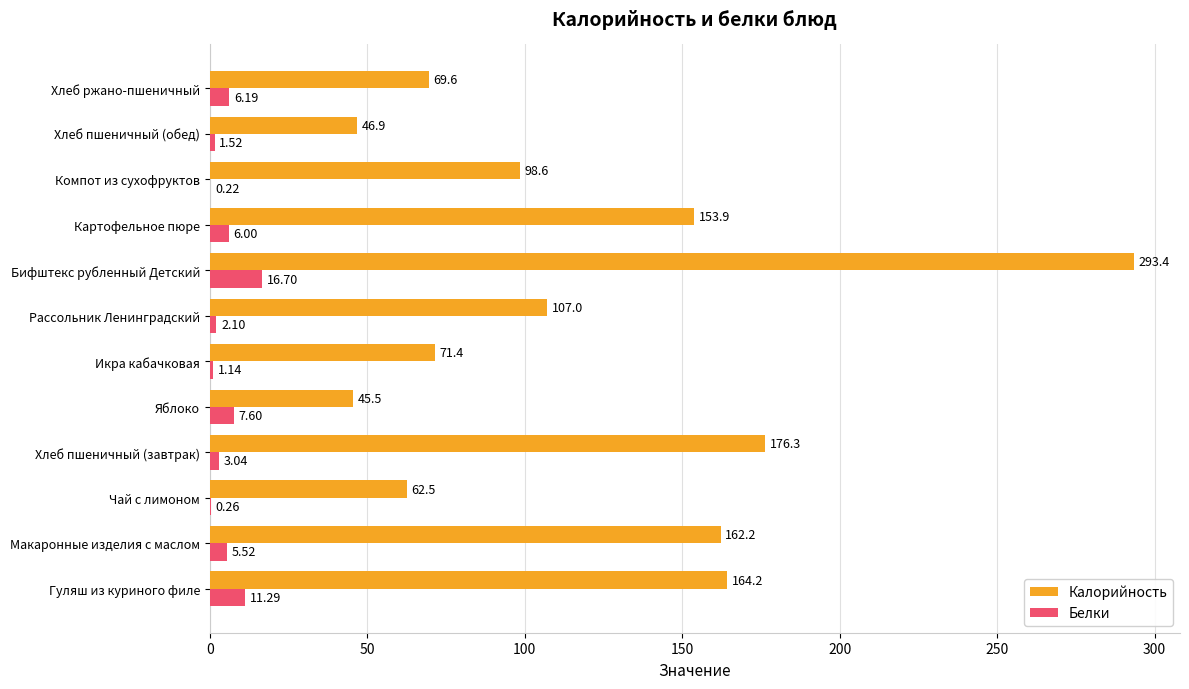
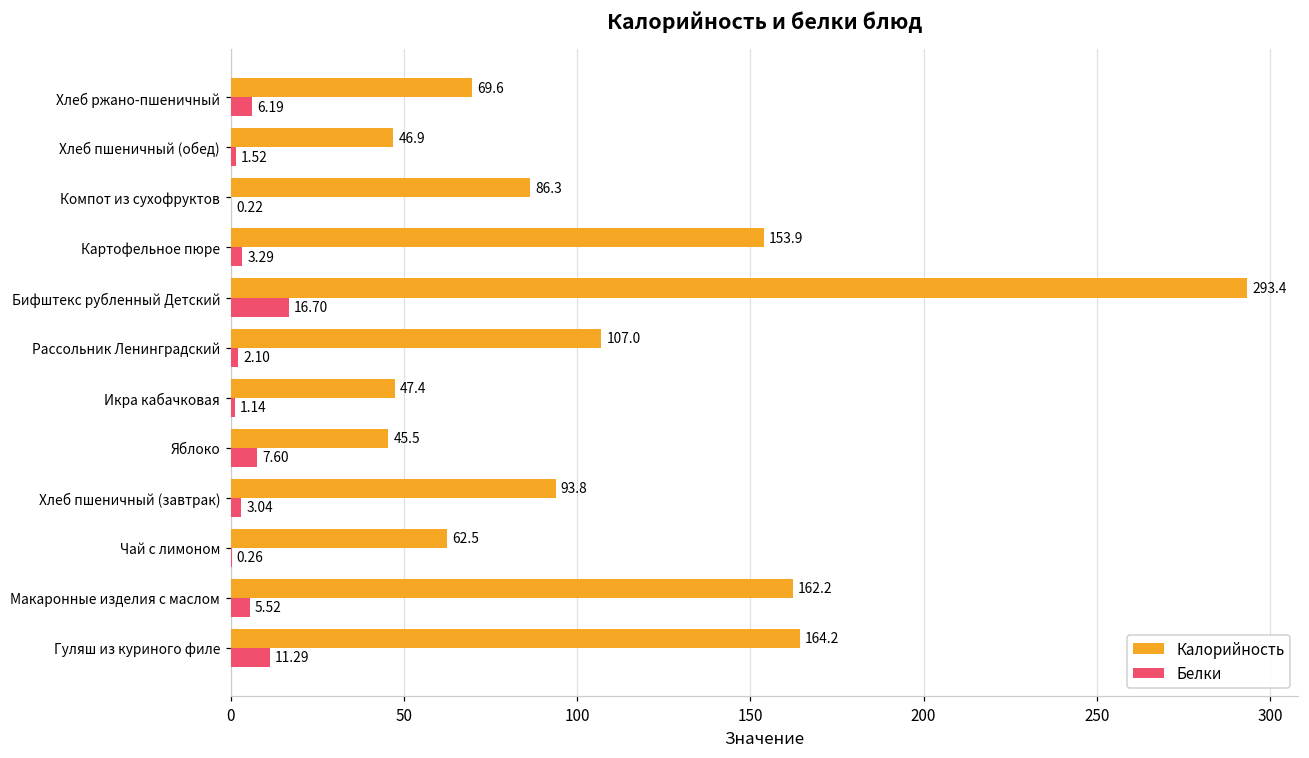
Калорийность, Компот из сухофруктов: 98.6 -> 86.3
Белки, Картофельное пюре: 6.00 -> 3.29
Калорийность, Икра кабачковая: 71.4 -> 47.4
Калорийность, Хлеб пшеничный (завтрак): 176.3 -> 93.8
